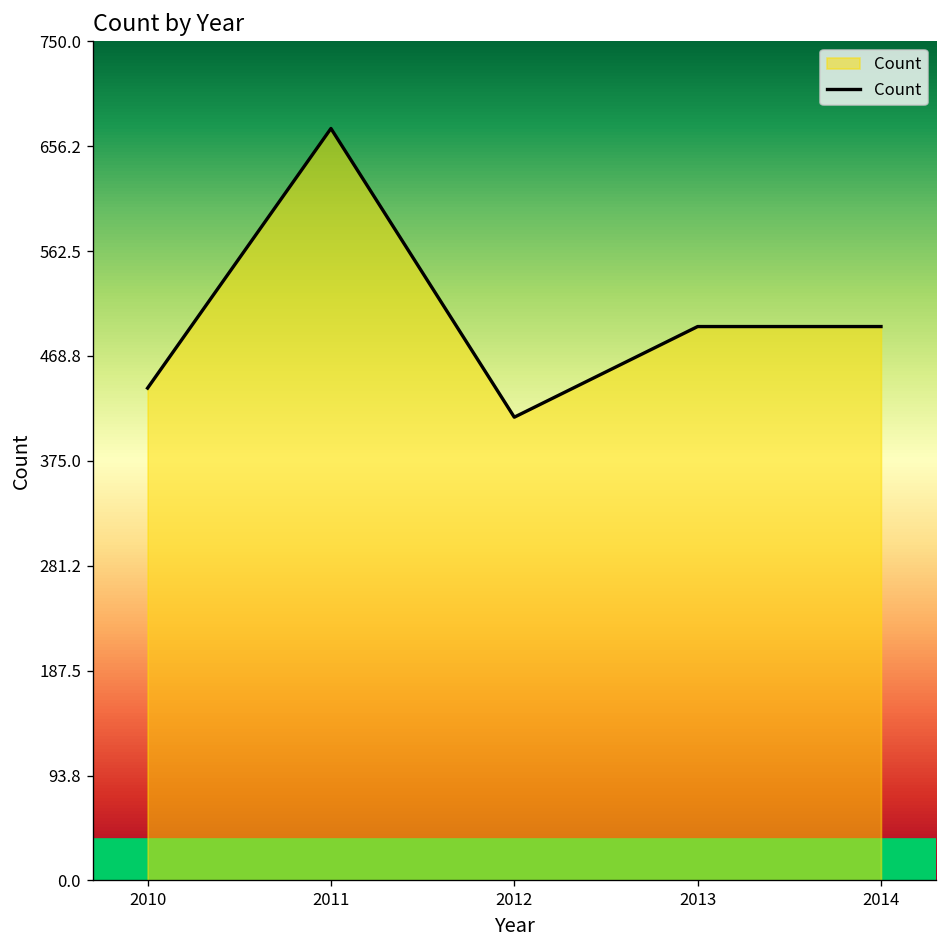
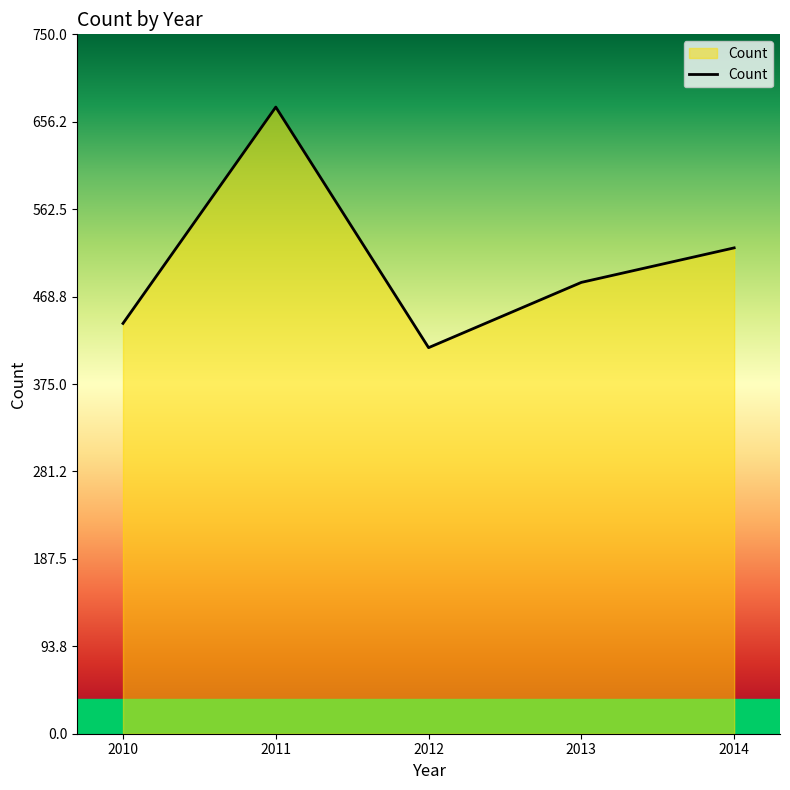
2013: 500 -> 480
2014: 500 -> 520
